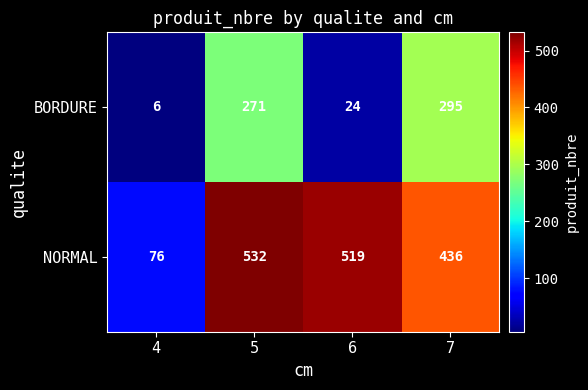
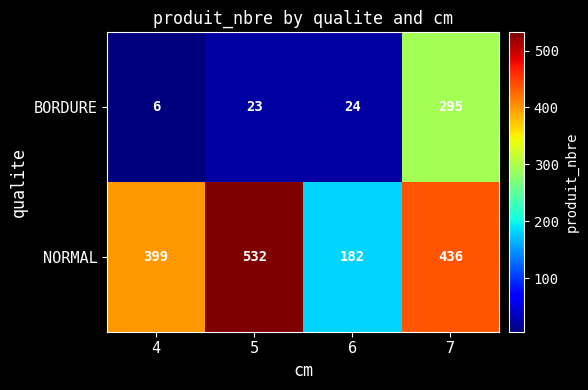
BORDURE, 5: 271 -> 23
NORMAL, 4: 76 -> 399
NORMAL, 6: 519 -> 182
